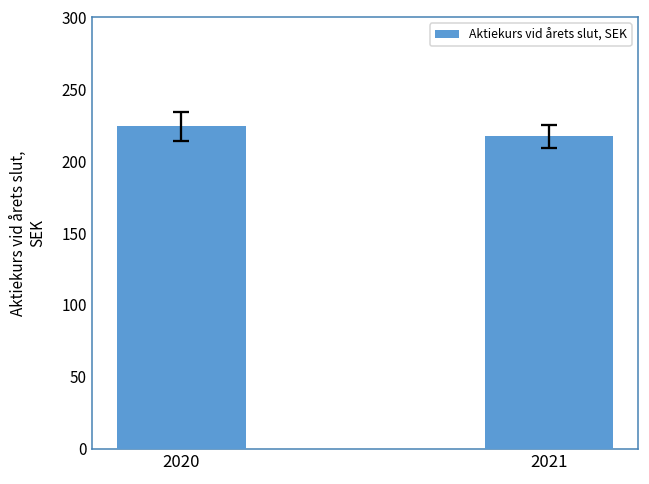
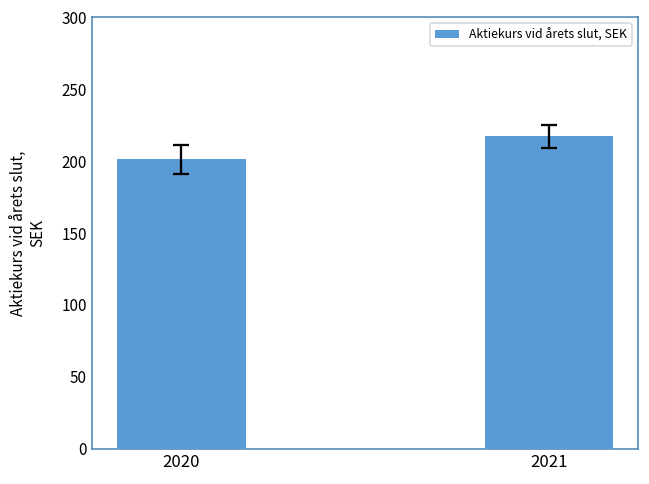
Aktiekurs vid årets slut, SEK, 2020: 224 -> 201
